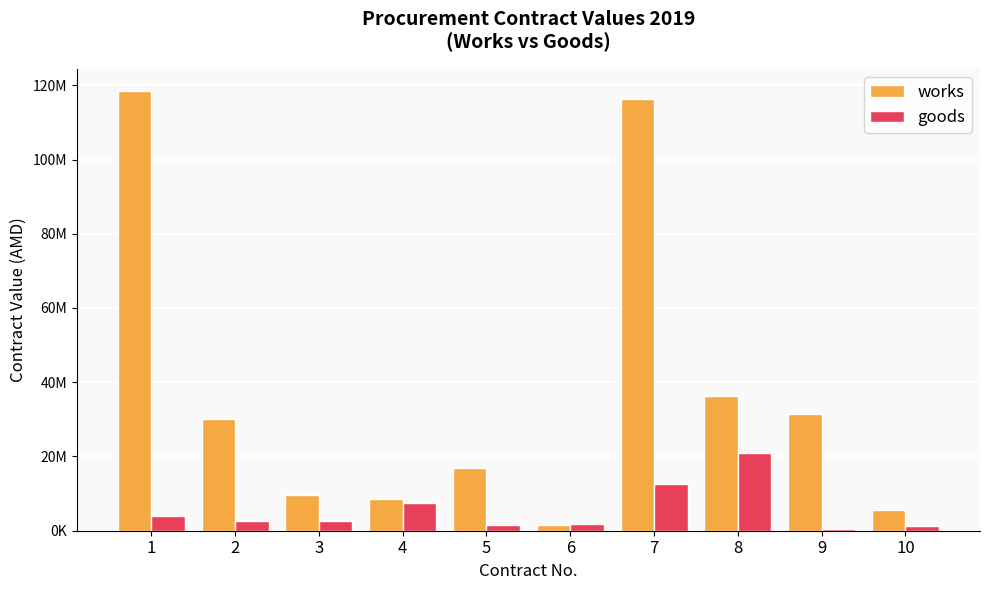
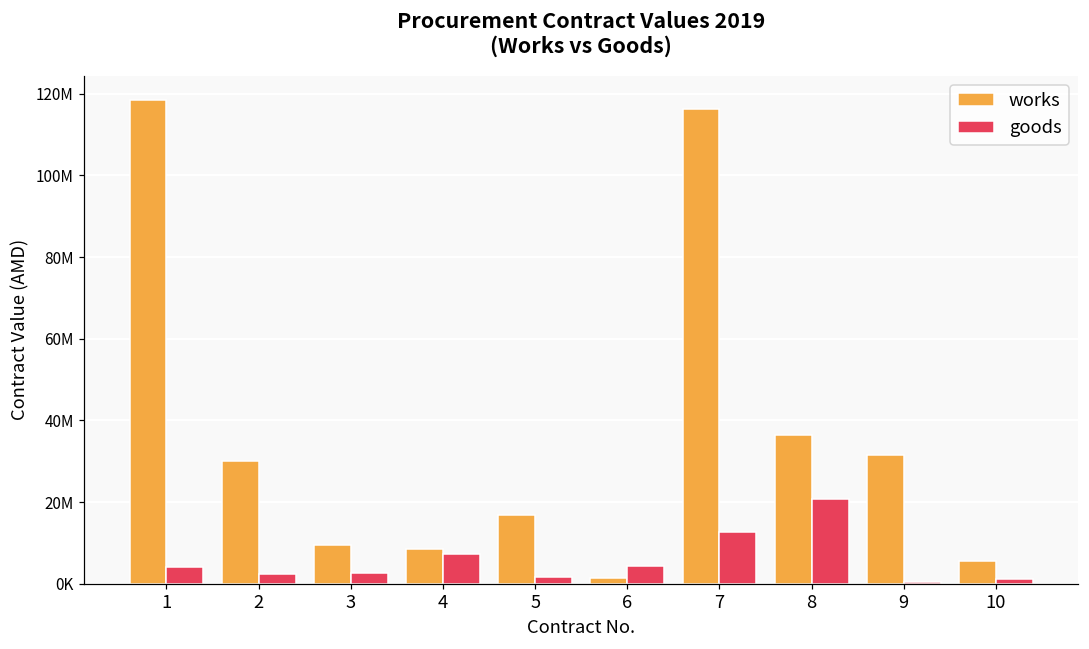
goods, 6: 2000000 -> 4000000
